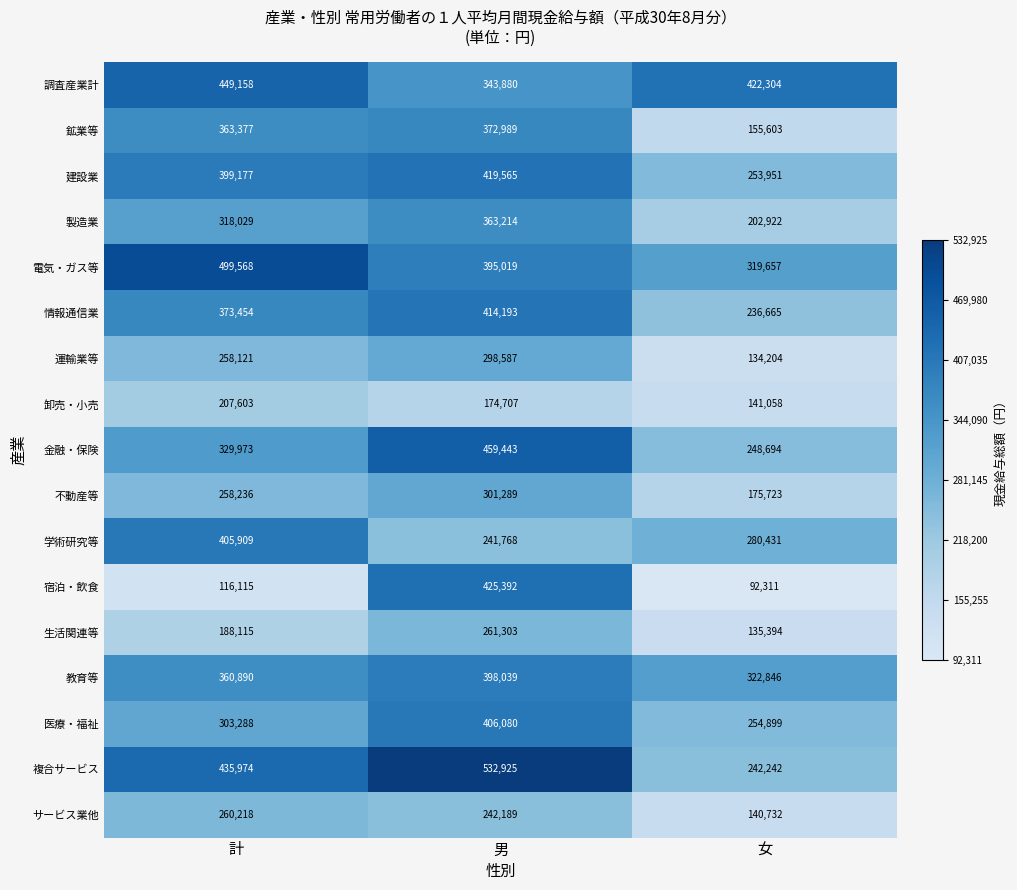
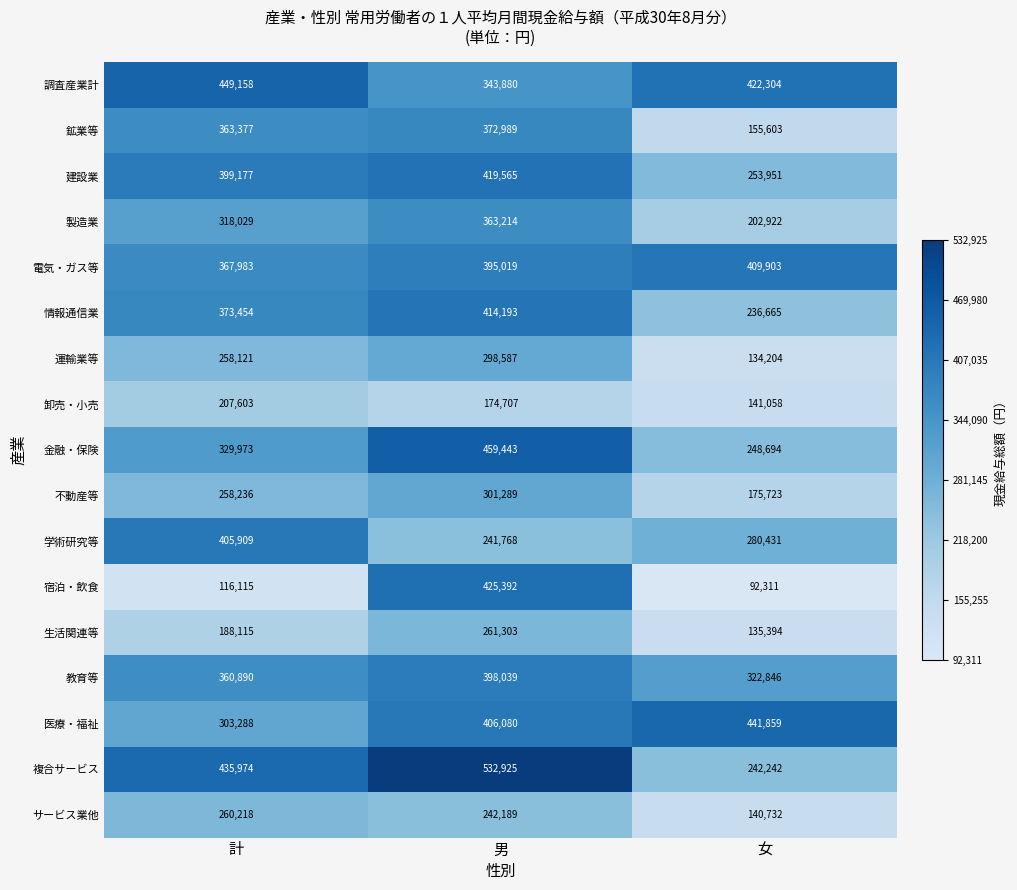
電気・ガス等, 計: 499,568 -> 367,983
電気・ガス等, 女: 319,657 -> 409,903
医療・福祉, 女: 254,899 -> 441,859
